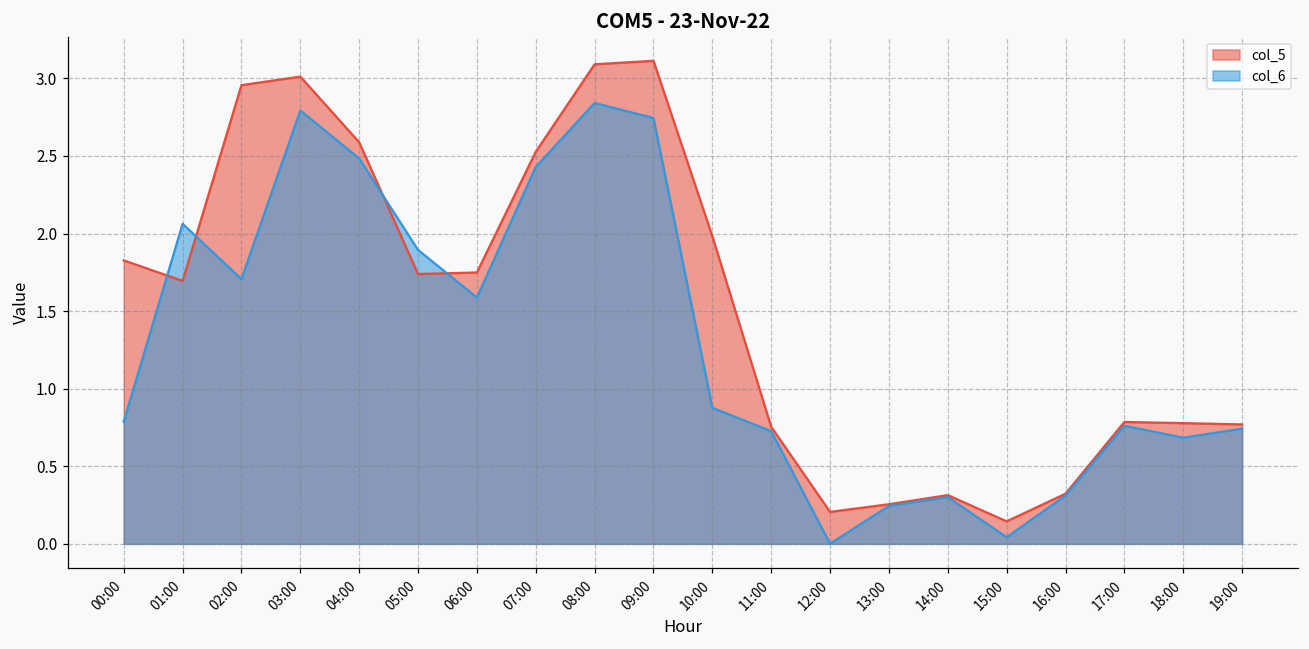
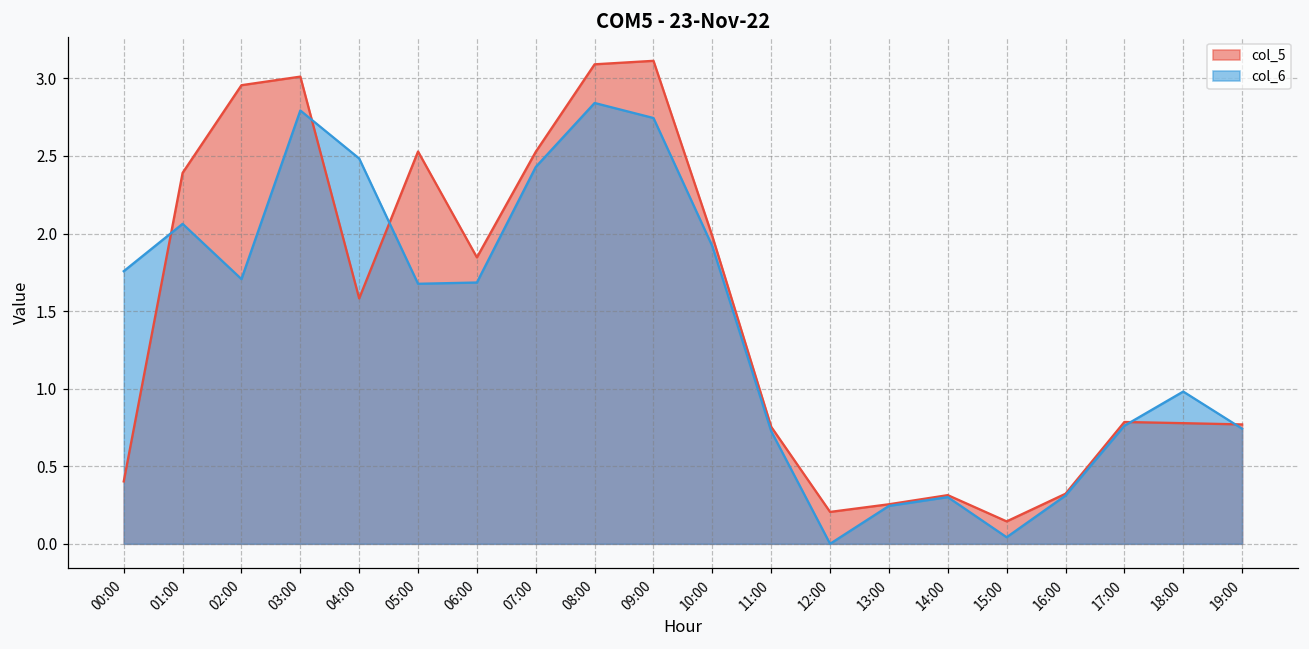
col_5, 00:00: 1.83 -> 0.40
col_6, 00:00: 0.79 -> 1.76
col_5, 01:00: 1.69 -> 2.39
col_5, 04:00: 2.59 -> 1.58
col_5, 05:00: 1.74 -> 2.53
col_6, 05:00: 1.89 -> 1.68
col_5, 06:00: 1.75 -> 1.85
col_6, 06:00: 1.59 -> 1.68
col_6, 10:00: 0.88 -> 1.92
col_6, 18:00: 0.68 -> 0.98
